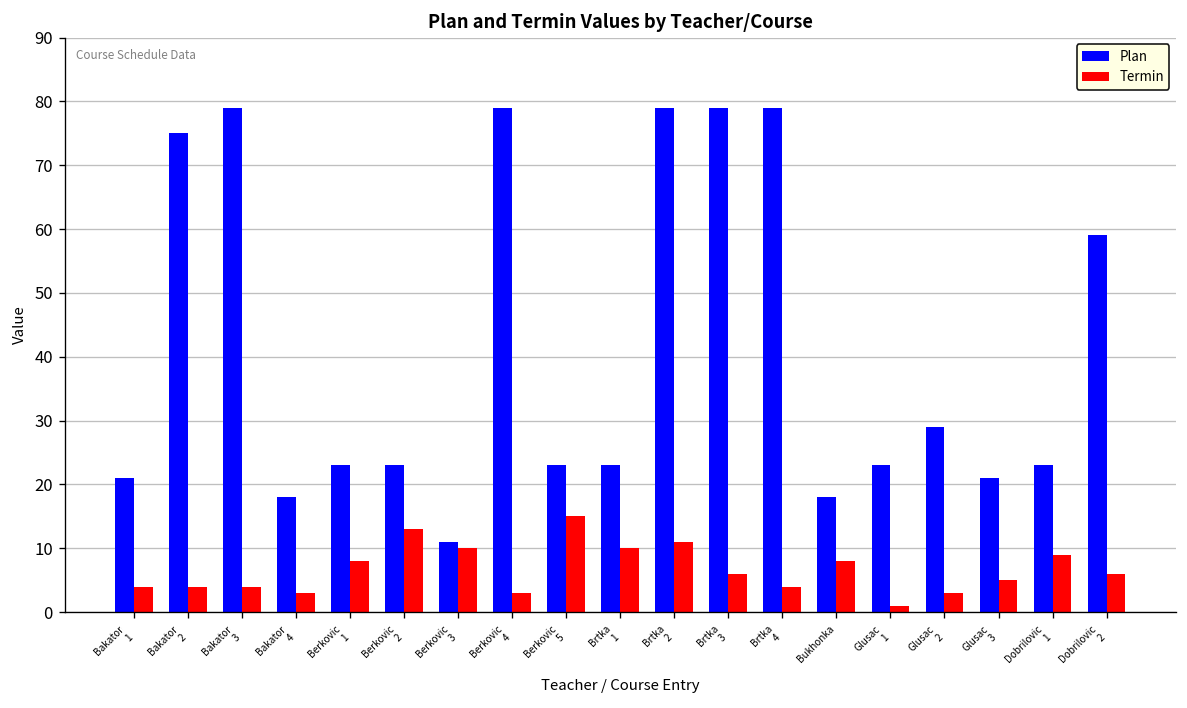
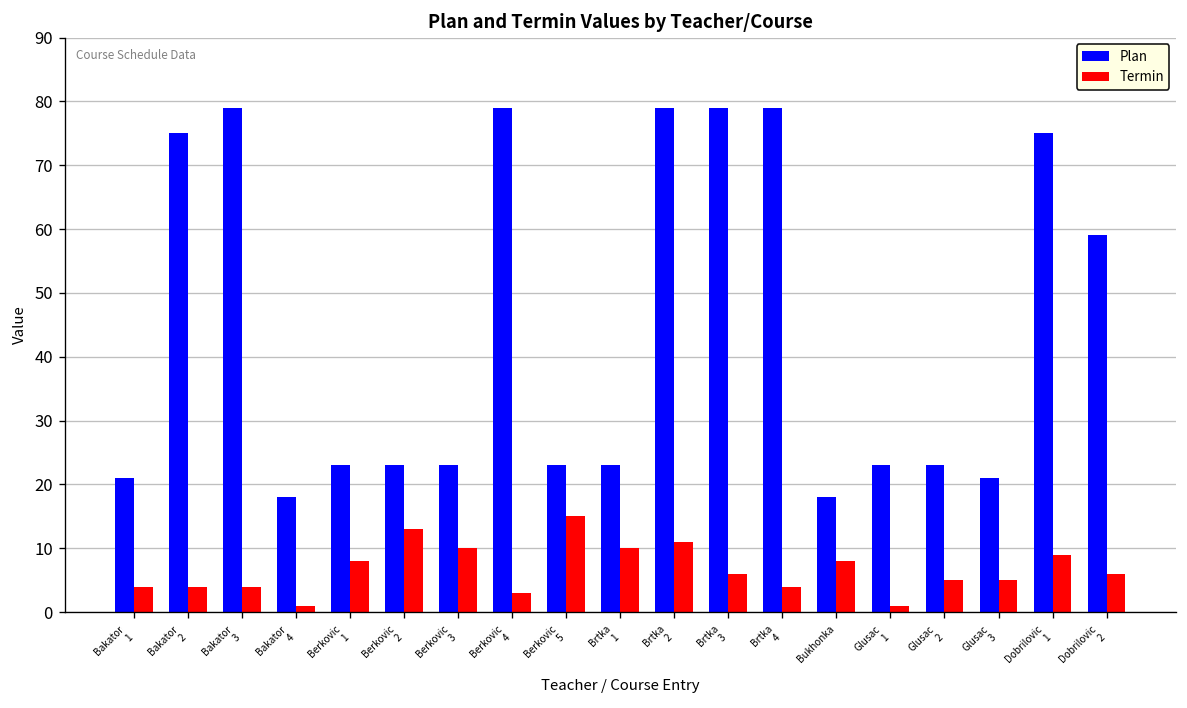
Termin, Bakator 4: 3 -> 1
Plan, Berkovic 3: 11 -> 23
Plan, Glusac 2: 29 -> 23
Termin, Glusac 2: 3 -> 5
Plan, Dobrilovic 1: 23 -> 75
